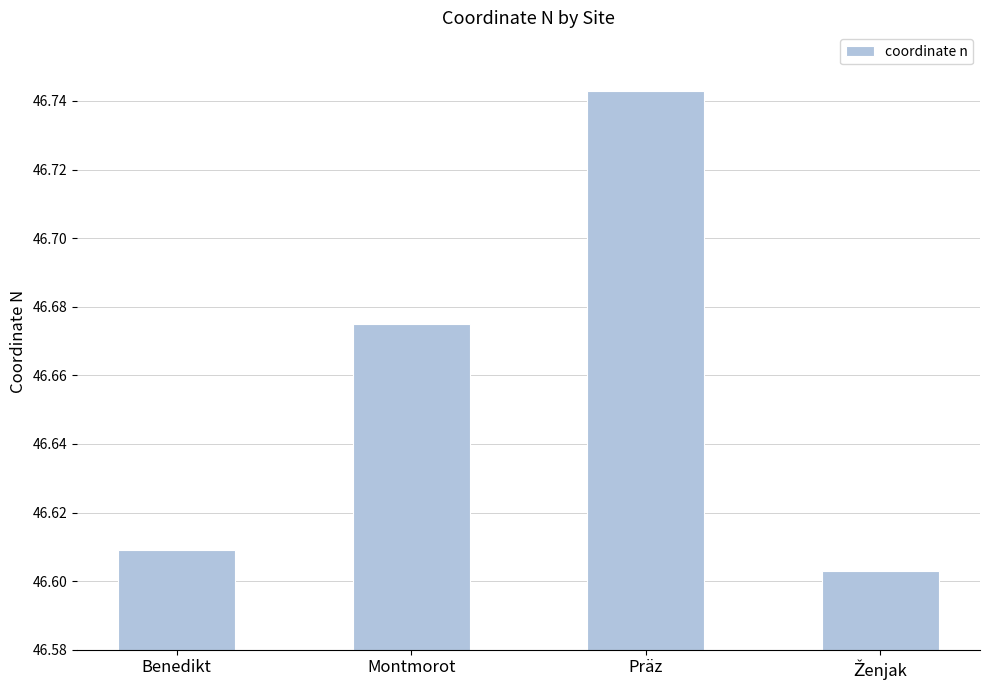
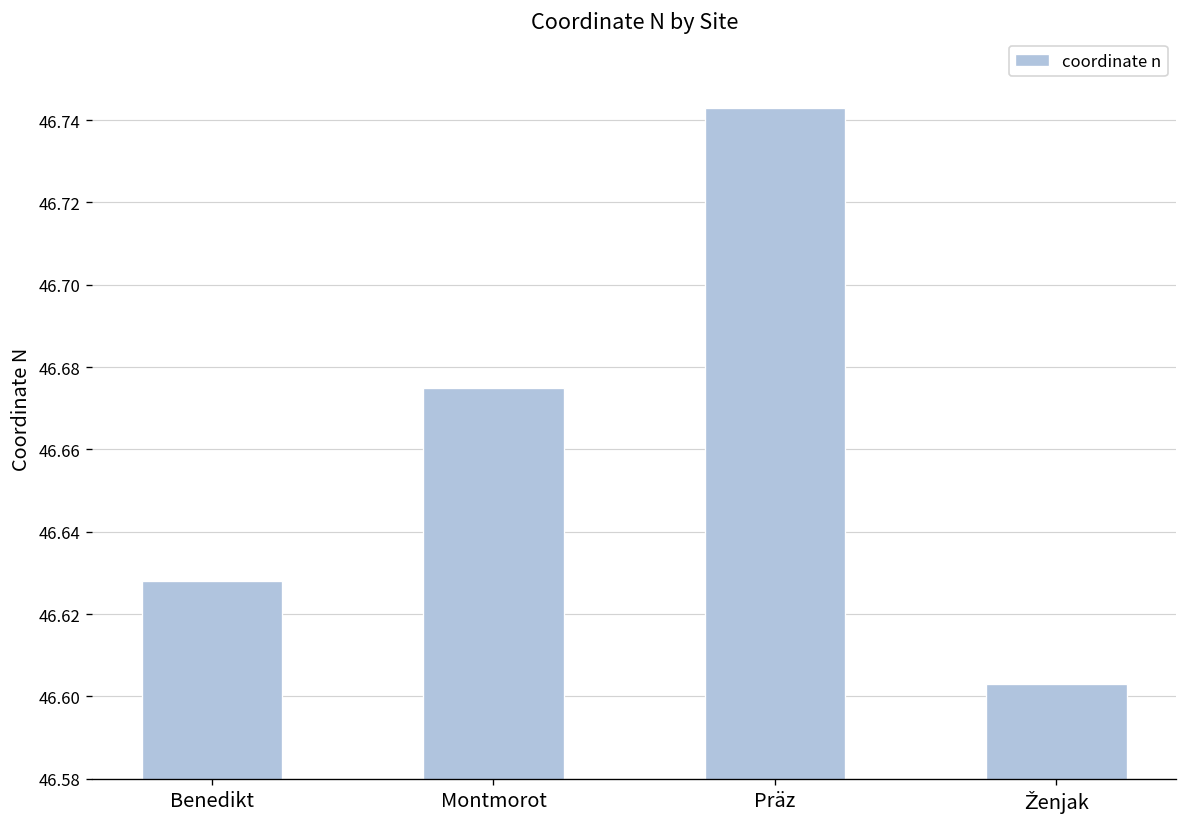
Benedikt: 46.609 -> 46.628
